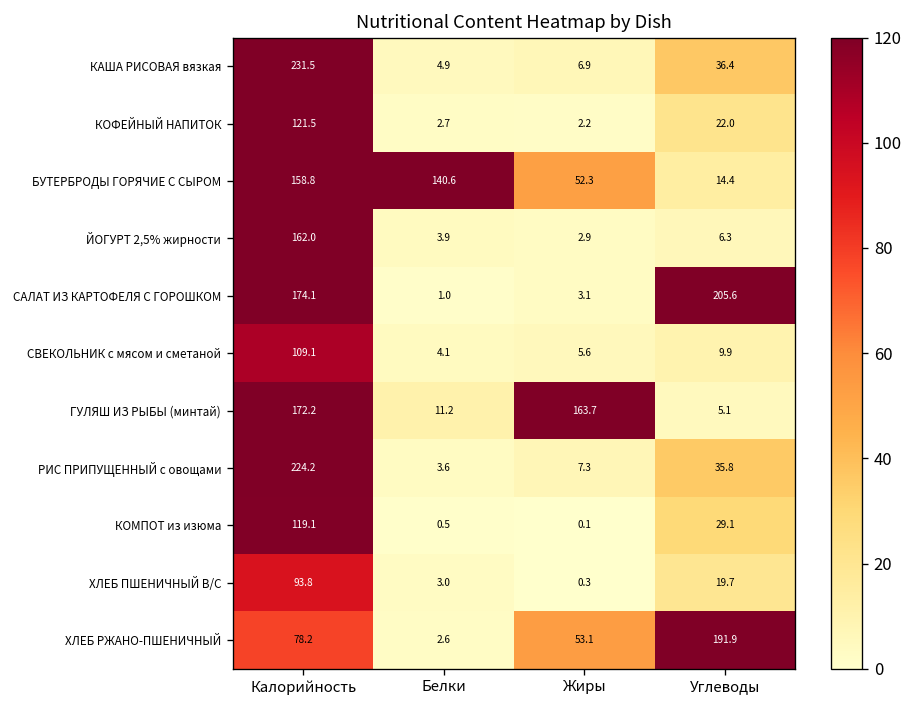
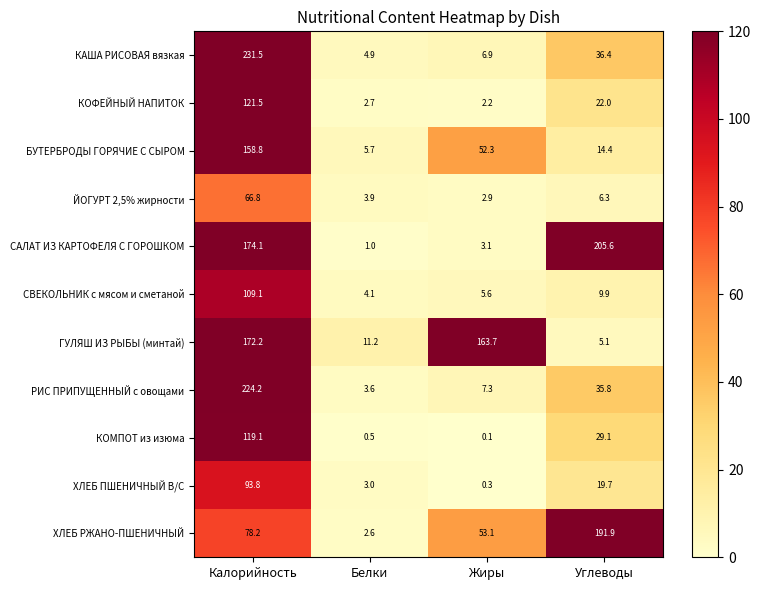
БУТЕРБРОДЫ ГОРЯЧИЕ С СЫРОМ, Белки: 140.6 -> 5.7
ЙОГУРТ 2,5% жирности, Калорийность: 162.0 -> 66.8
